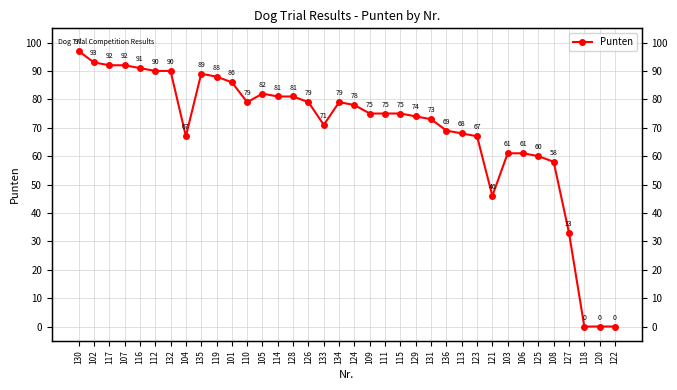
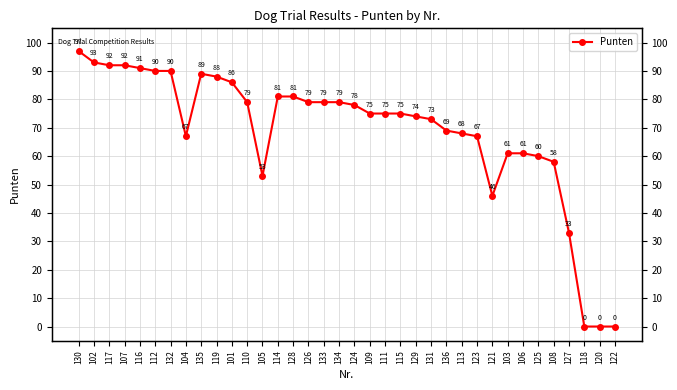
105: 82 -> 53
133: 71 -> 79
